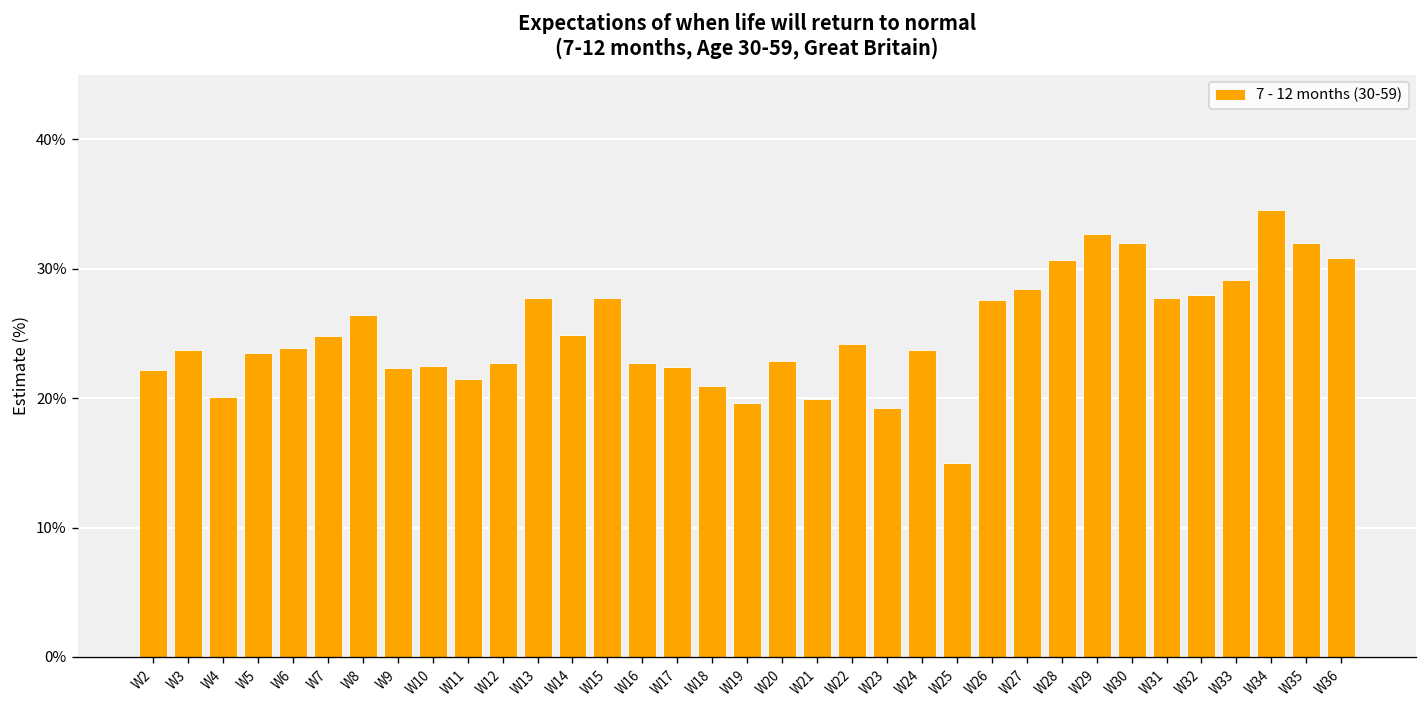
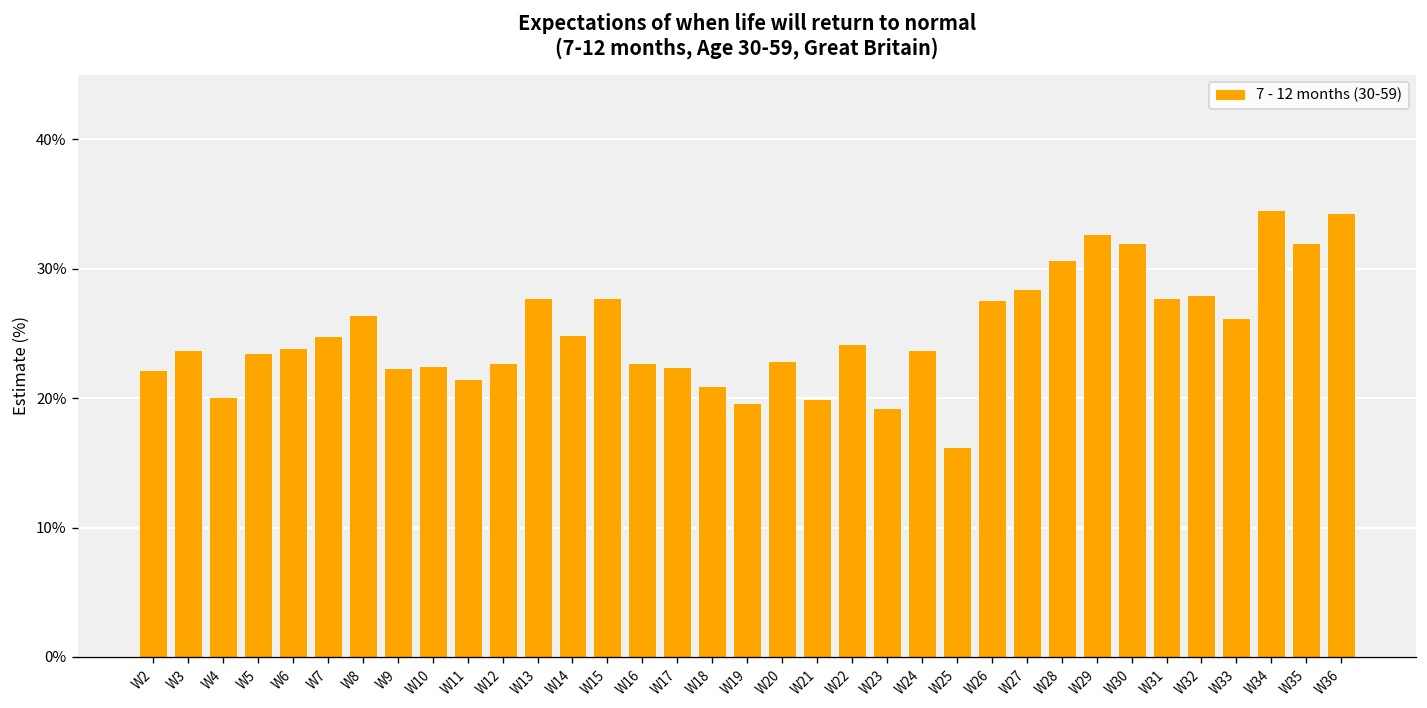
W25: 15.0% -> 16.2%
W33: 29.1% -> 26.2%
W36: 30.8% -> 34.3%
